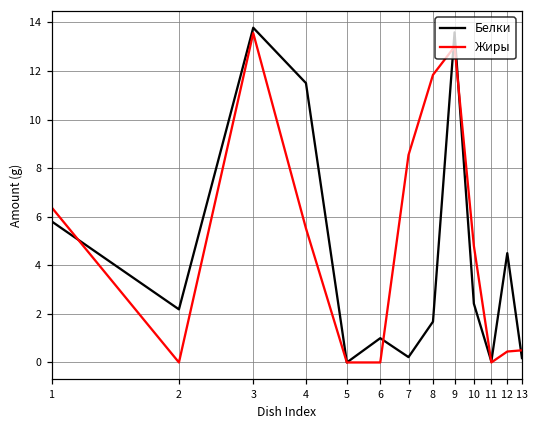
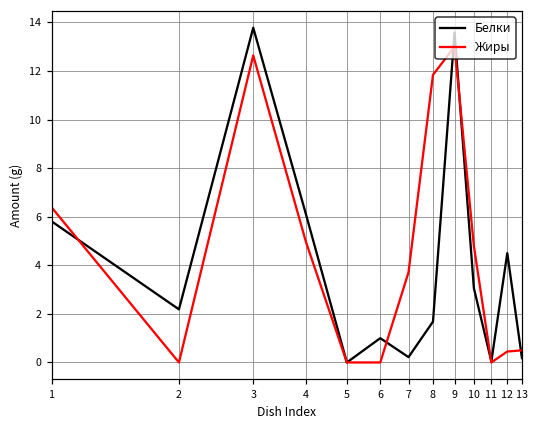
Жиры, 3: 13.6 -> 12.6
Белки, 4: 11.5 -> 6.1
Жиры, 4: 5.5 -> 5.0
Жиры, 7: 8.5 -> 3.7
Белки, 10: 2.4 -> 3.1
